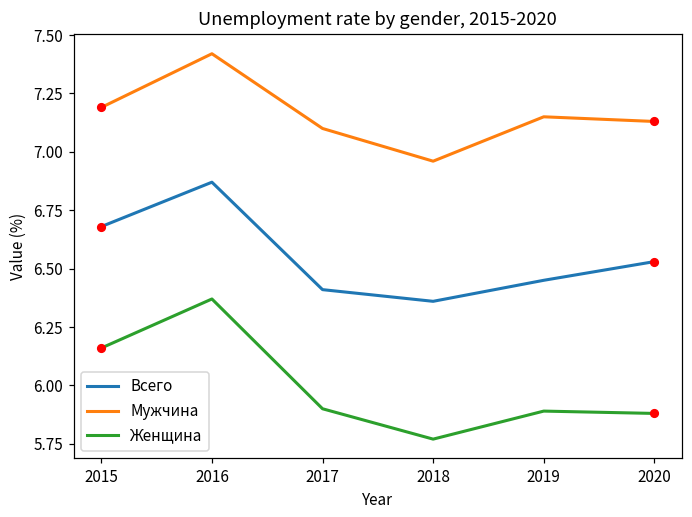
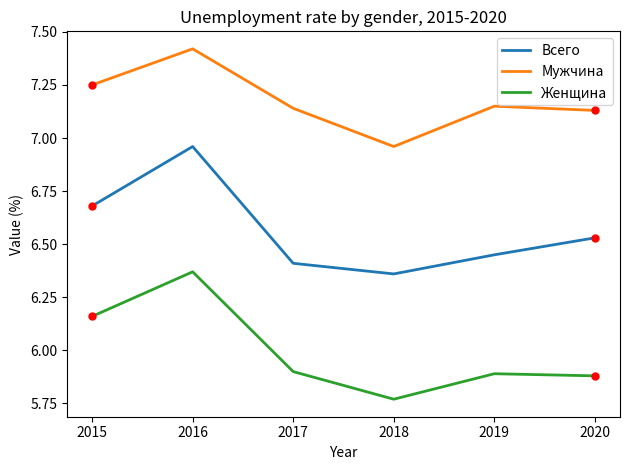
Мужчина, 2015: 7.19 -> 7.25
Всего, 2016: 6.87 -> 6.96
Мужчина, 2017: 7.10 -> 7.14
